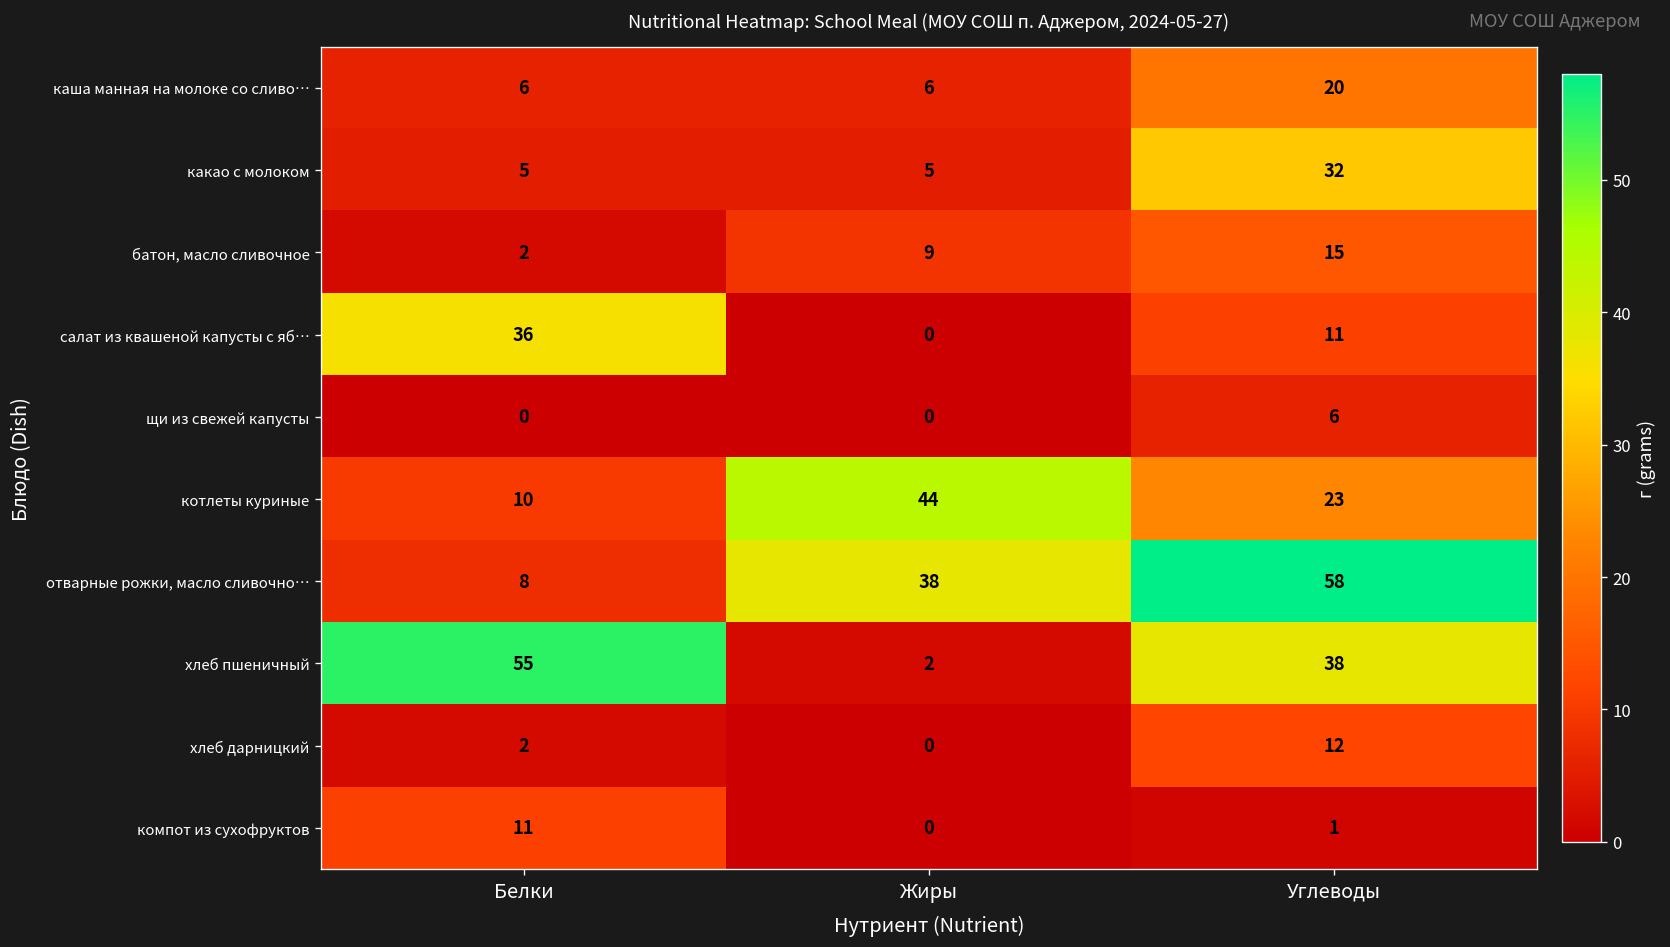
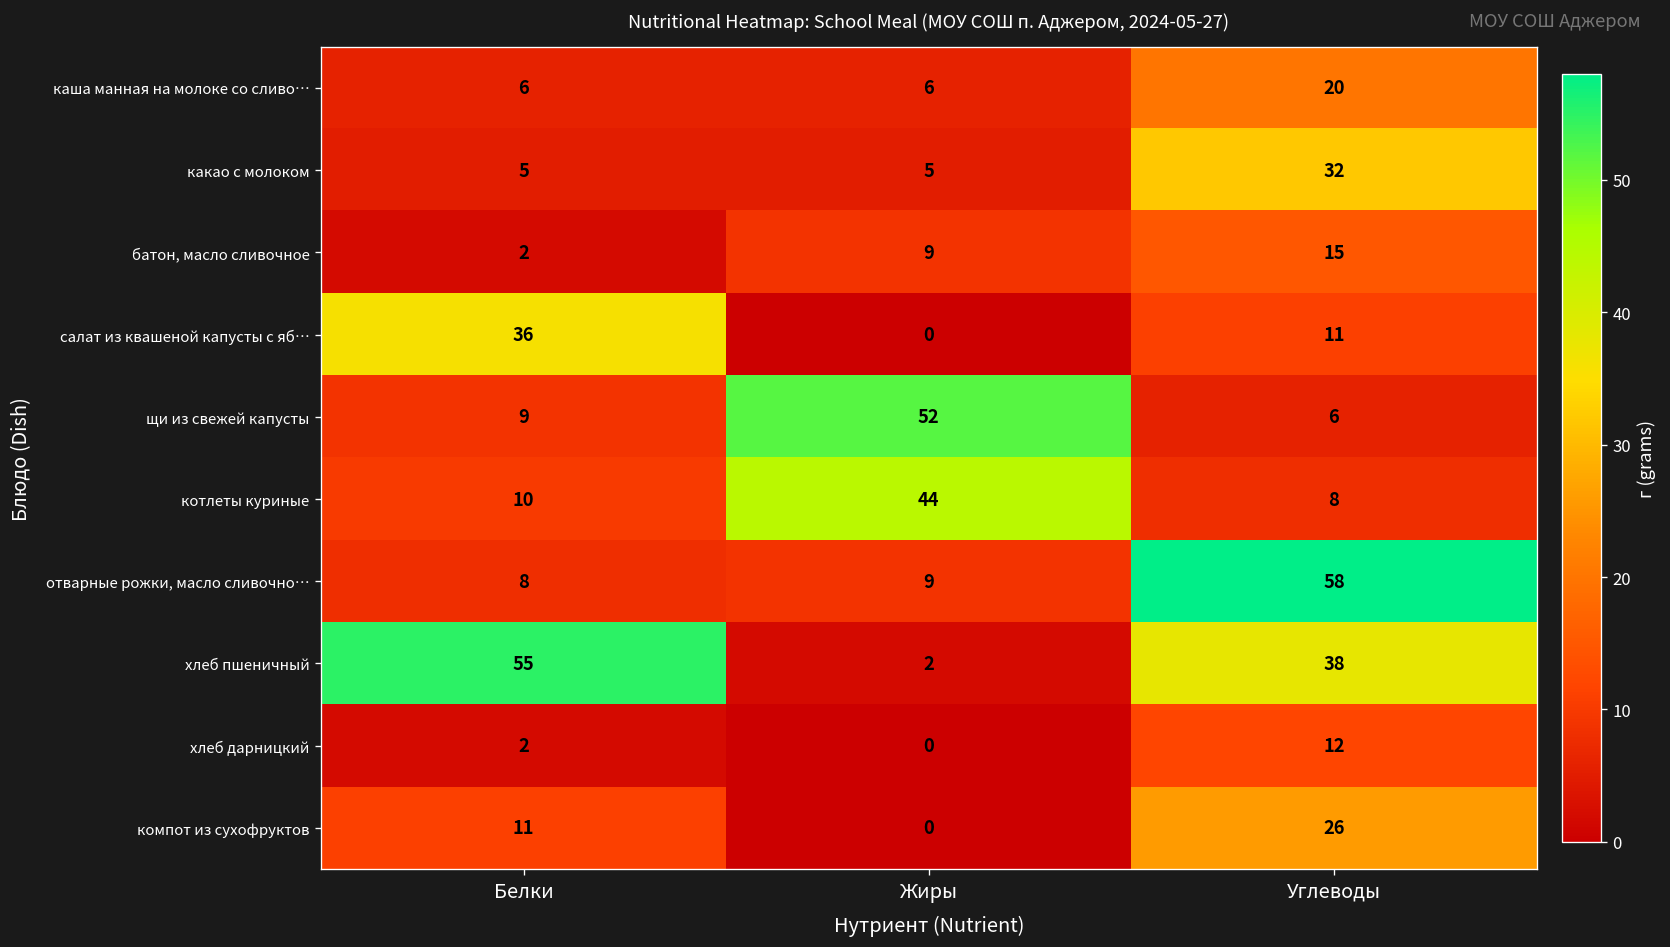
щи из свежей капусты, Белки: 0 -> 9
щи из свежей капусты, Жиры: 0 -> 52
котлеты куриные, Углеводы: 23 -> 8
отварные рожки, масло сливочно…, Жиры: 38 -> 9
компот из сухофруктов, Углеводы: 1 -> 26
